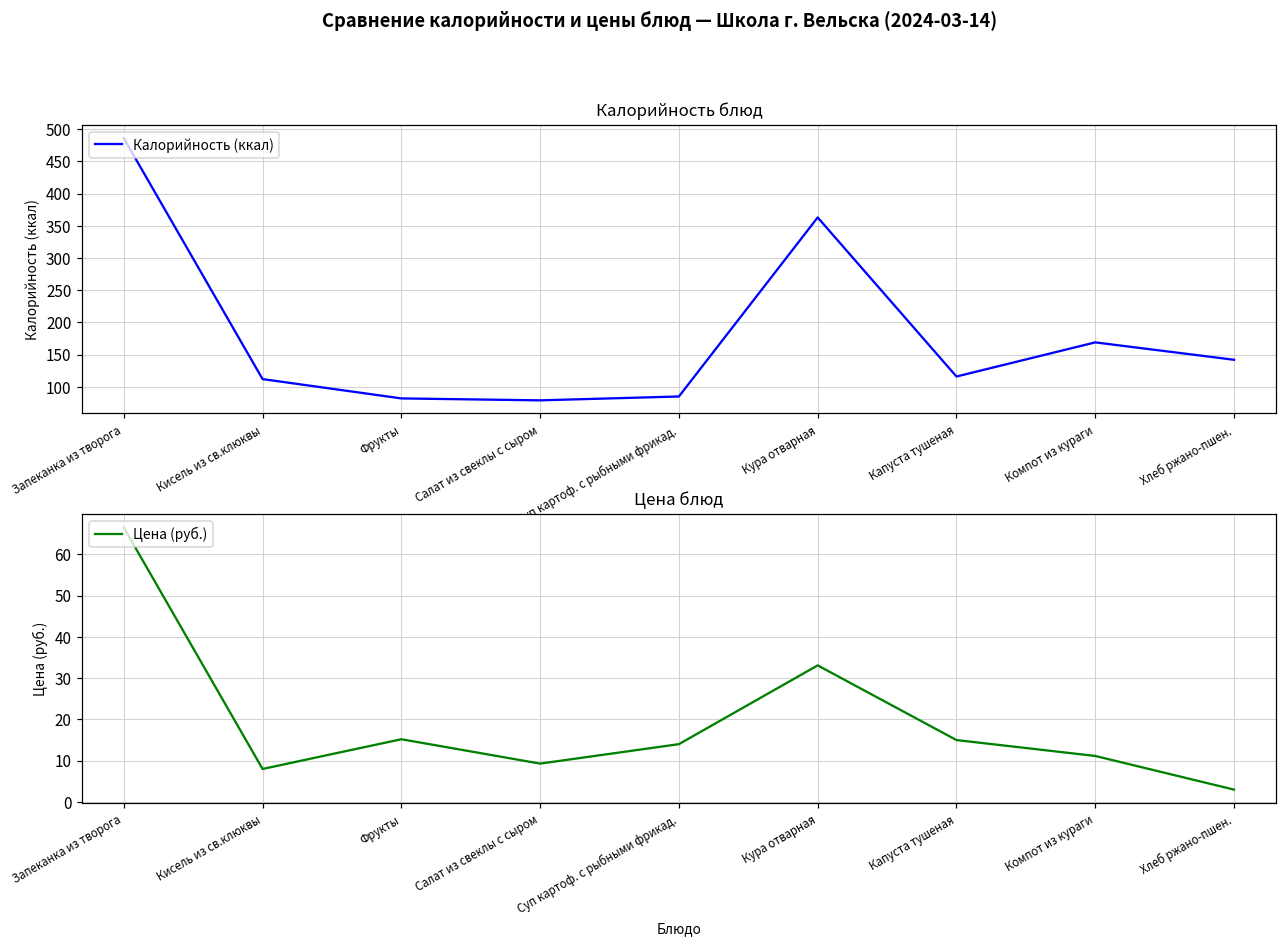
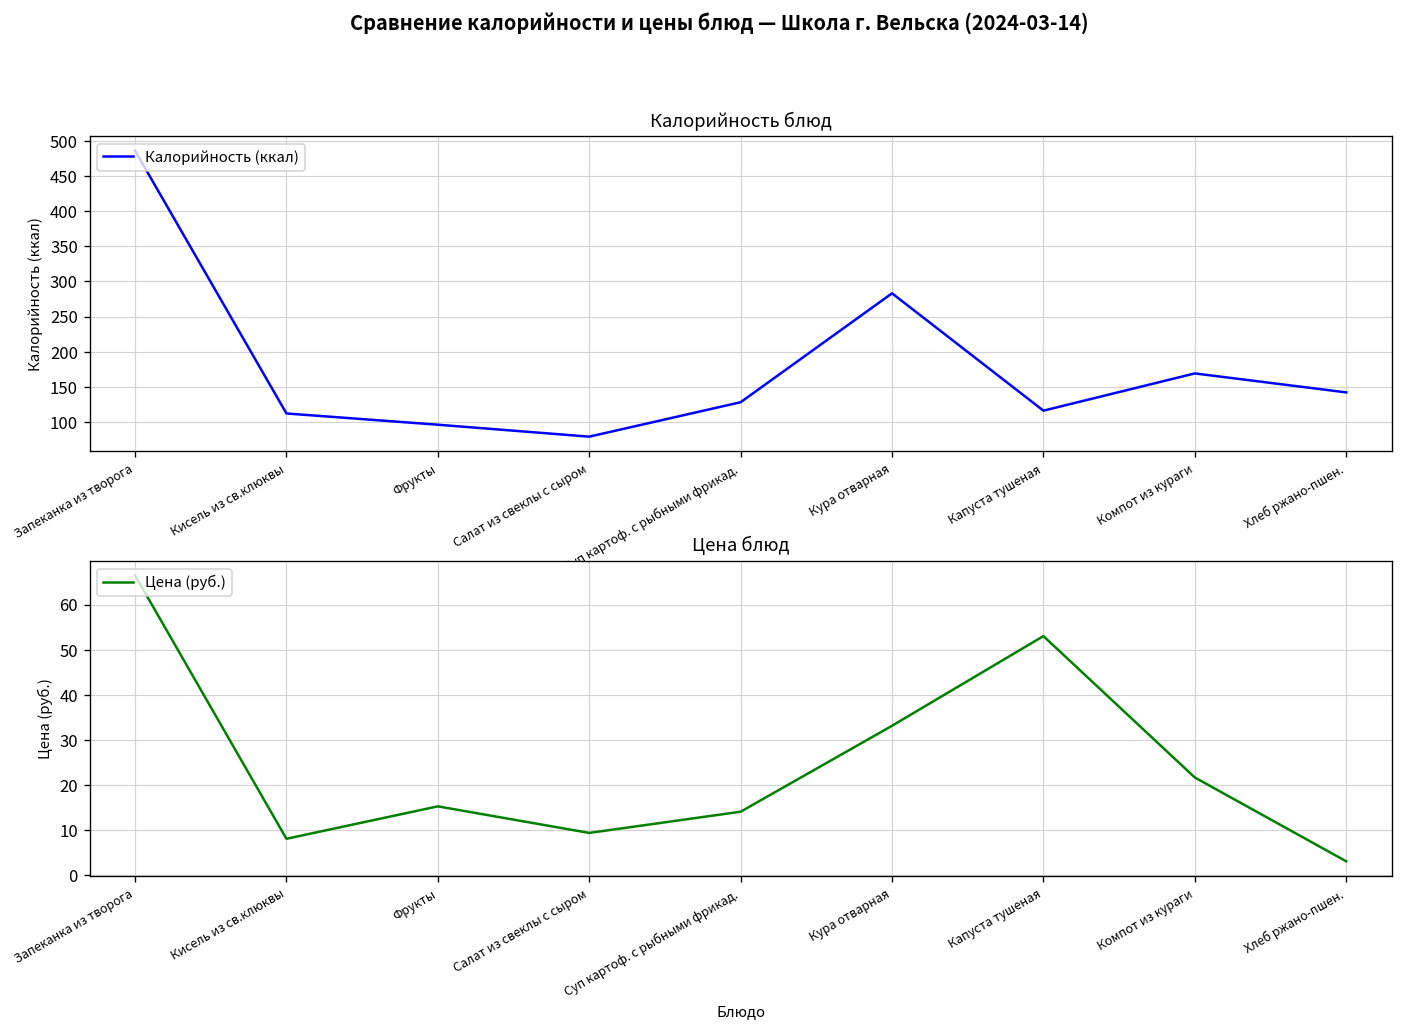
Калорийность блюд, Фрукты: 80 -> 100
Калорийность блюд, Суп картоф. с рыбными фрикад.: 90 -> 130
Калорийность блюд, Кура отварная: 360 -> 280
Цена блюд, Капуста тушеная: 15 -> 53
Цена блюд, Компот из кураги: 11 -> 22
